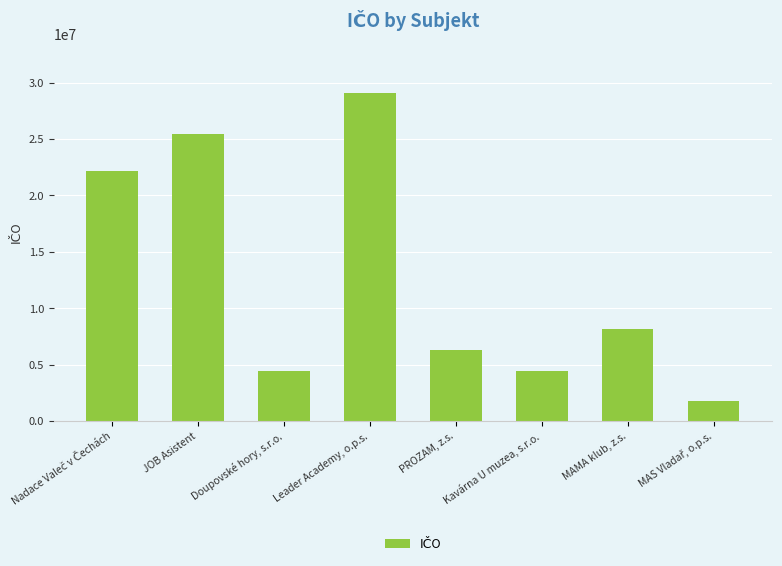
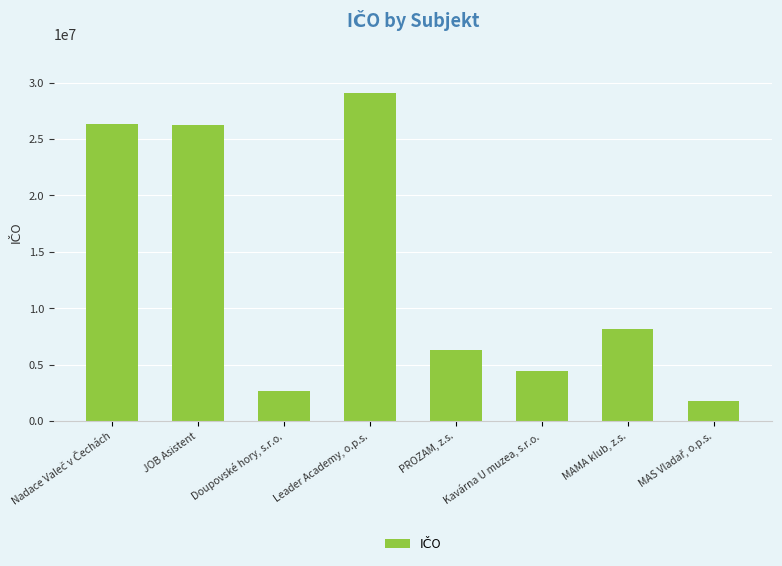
Nadace Valeč v Čechách: 22200000 -> 26300000
JOB Asistent: 25500000 -> 26300000
Doupovské hory, s.r.o.: 4400000 -> 2700000
